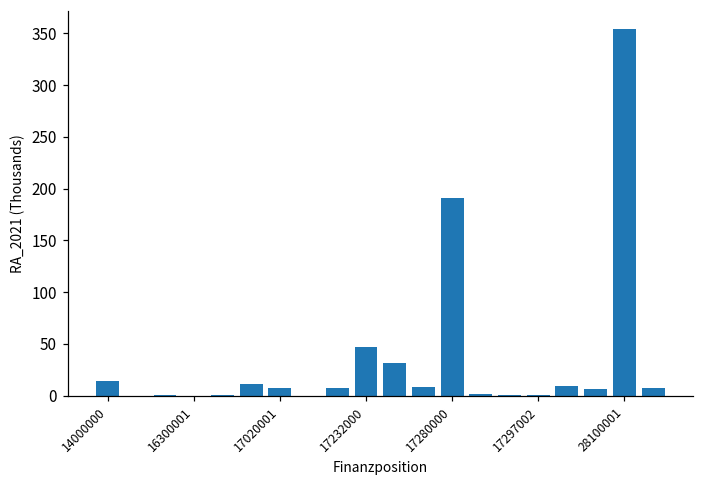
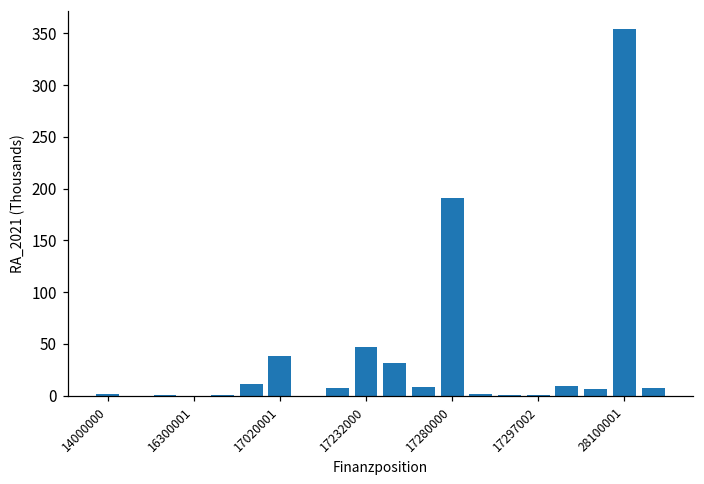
14000000: 10 -> 0
17020001: 10 -> 40
